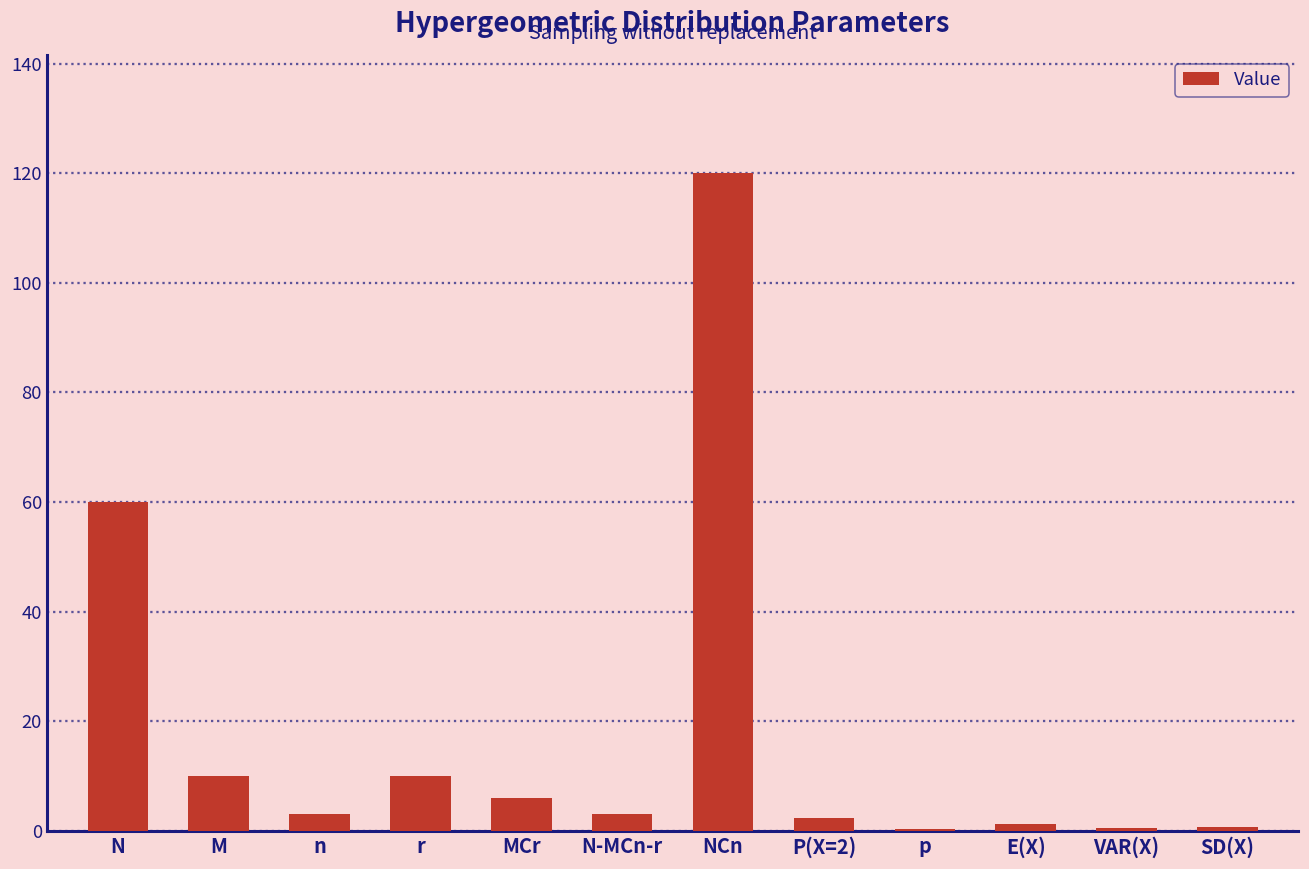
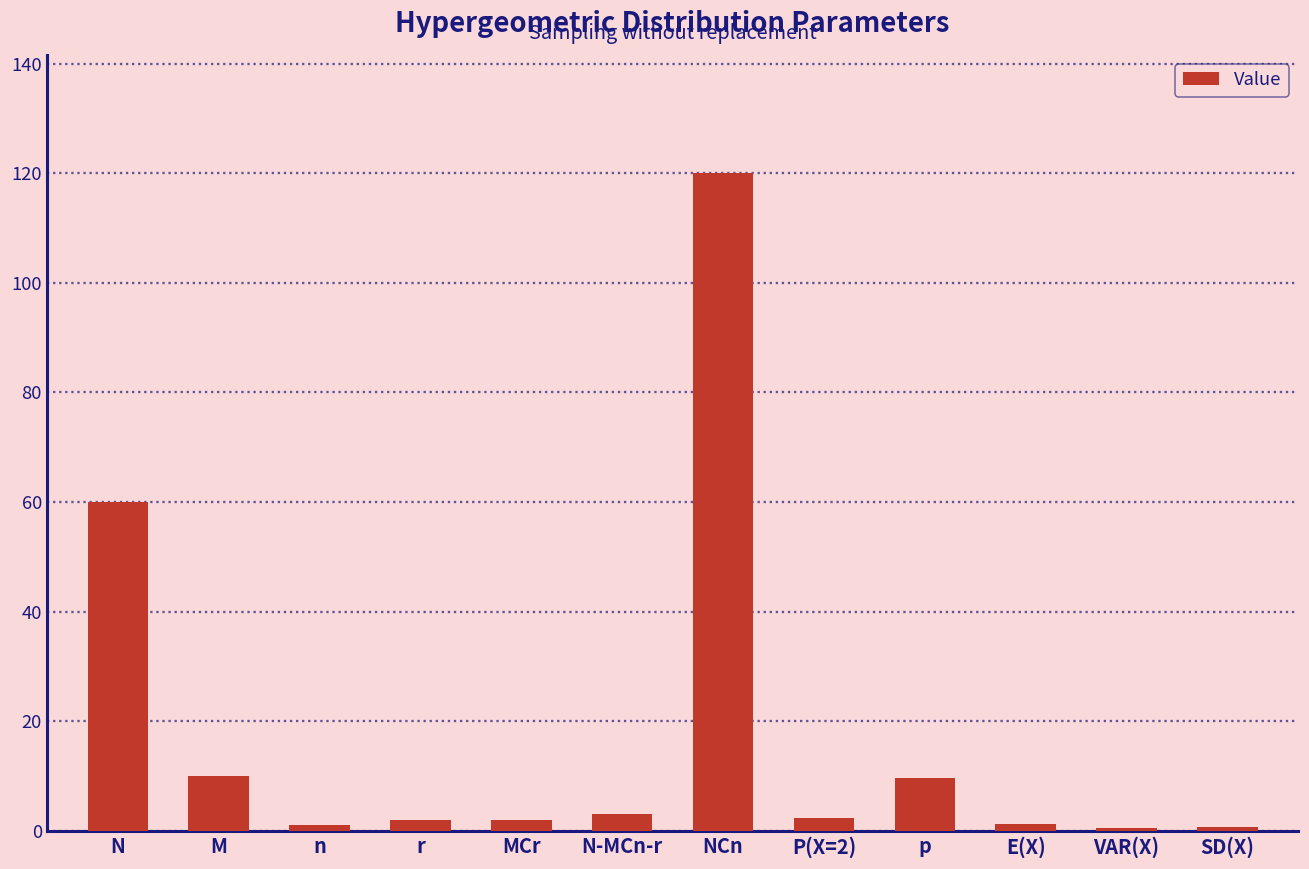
n: 3 -> 1
r: 10 -> 2
MCr: 6 -> 2
p: 0 -> 10
